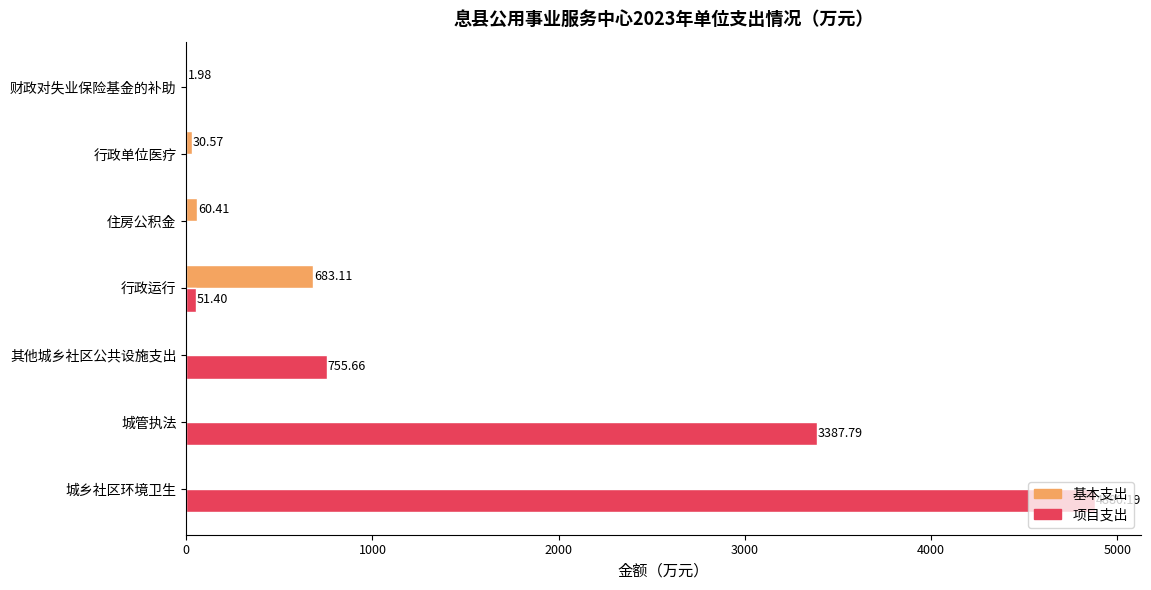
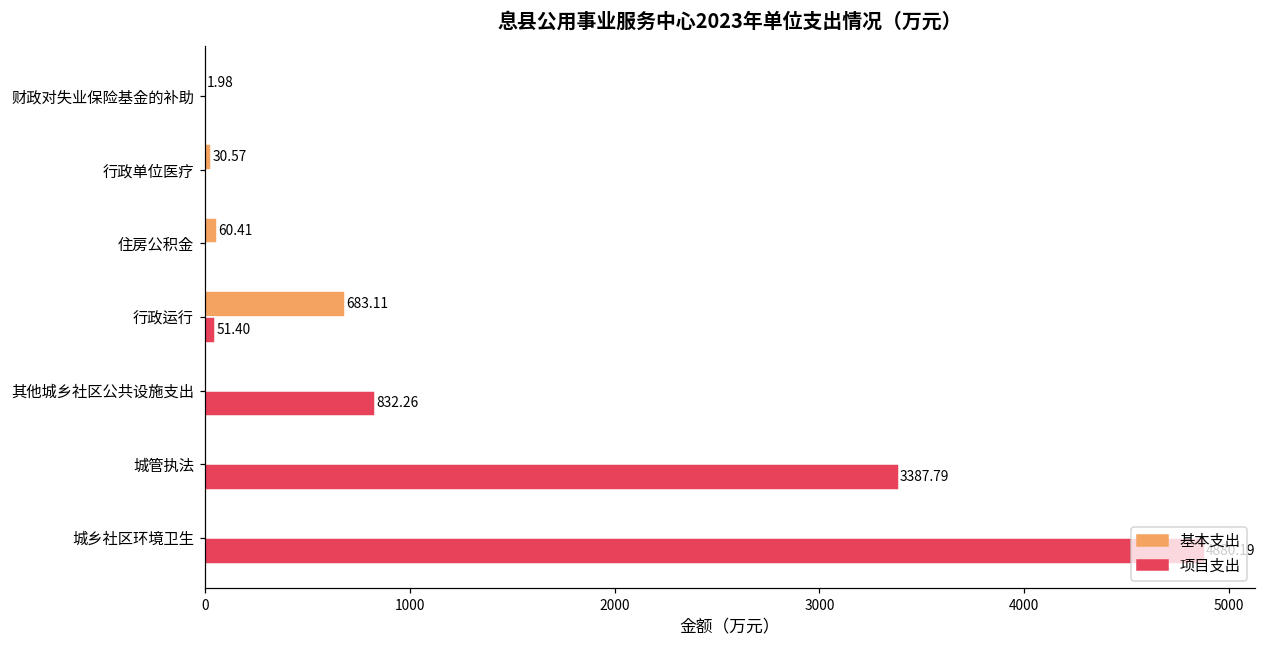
项目支出, 其他城乡社区公共设施支出: 755.66 -> 832.26
